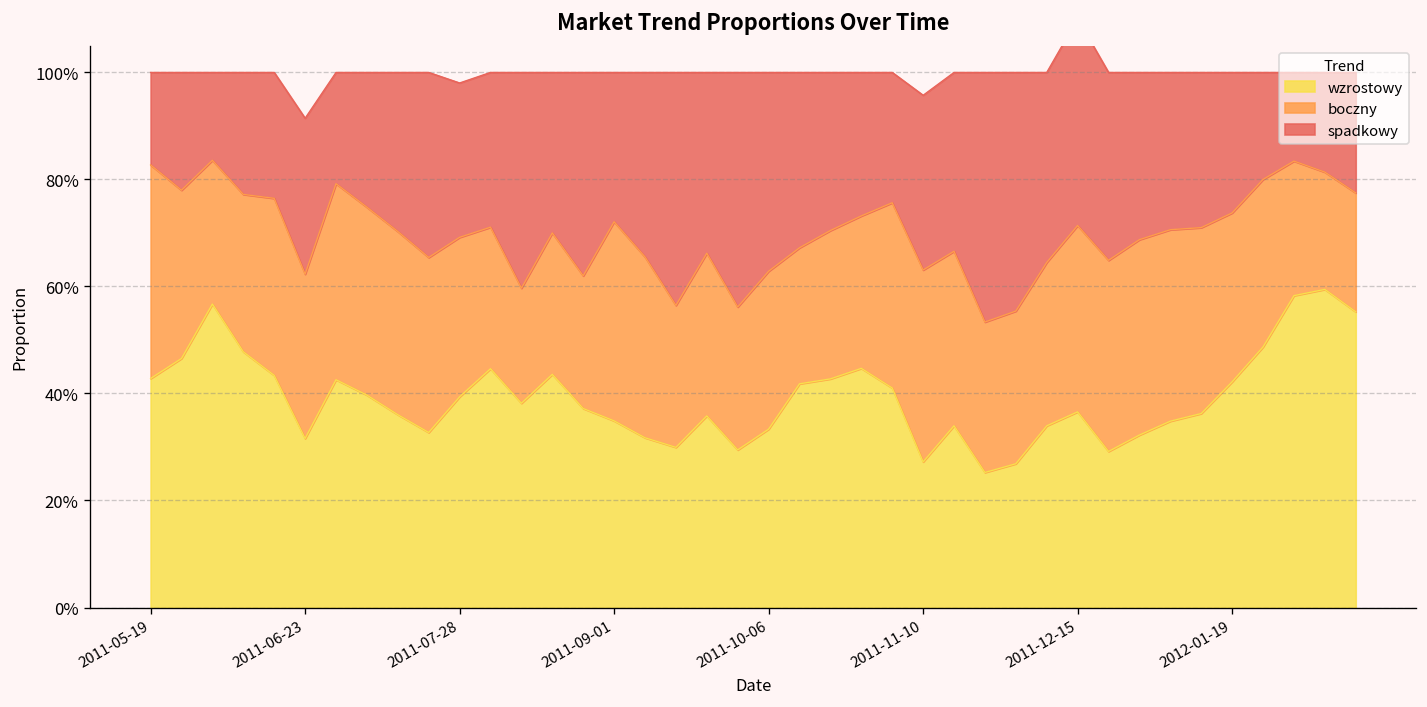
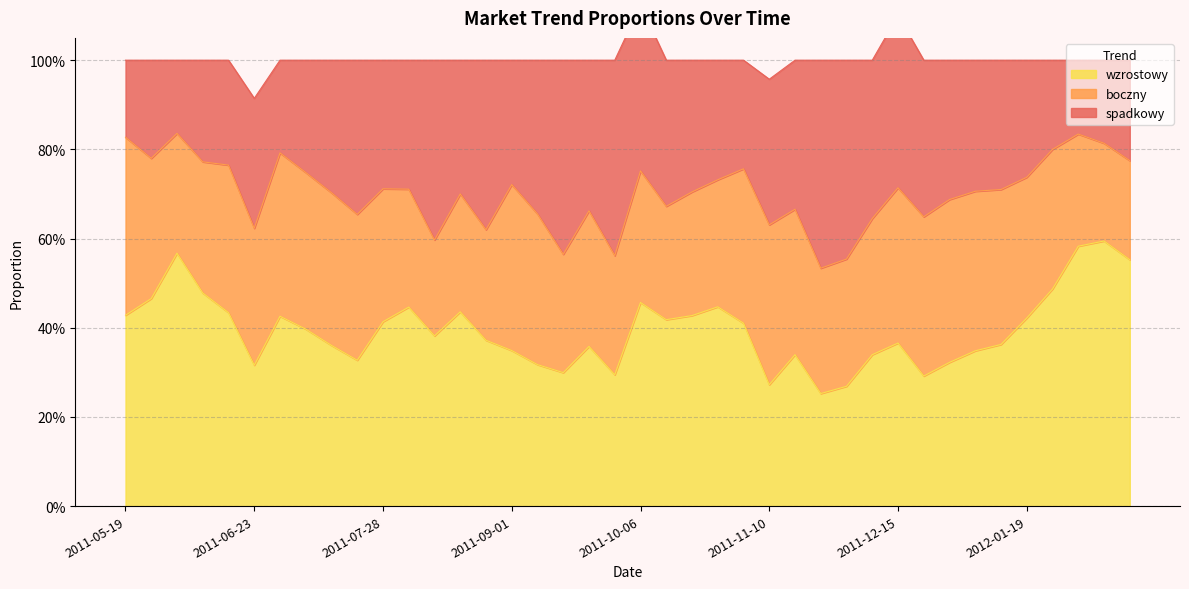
wzrostowy, 2011-07-28: 39% -> 41%
wzrostowy, 2011-10-06: 33% -> 46%
